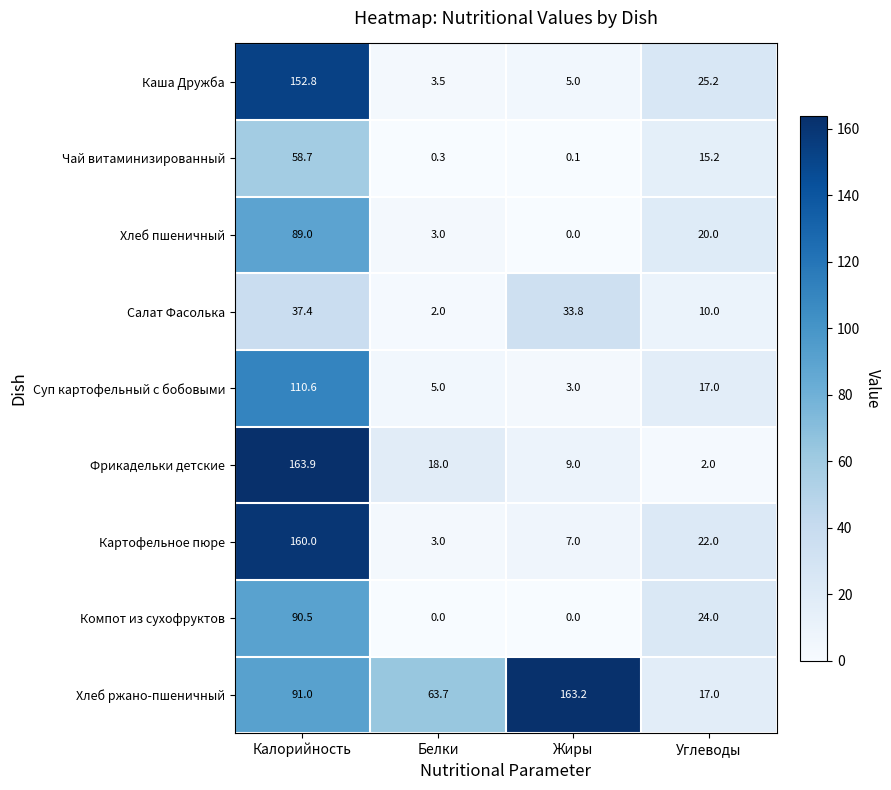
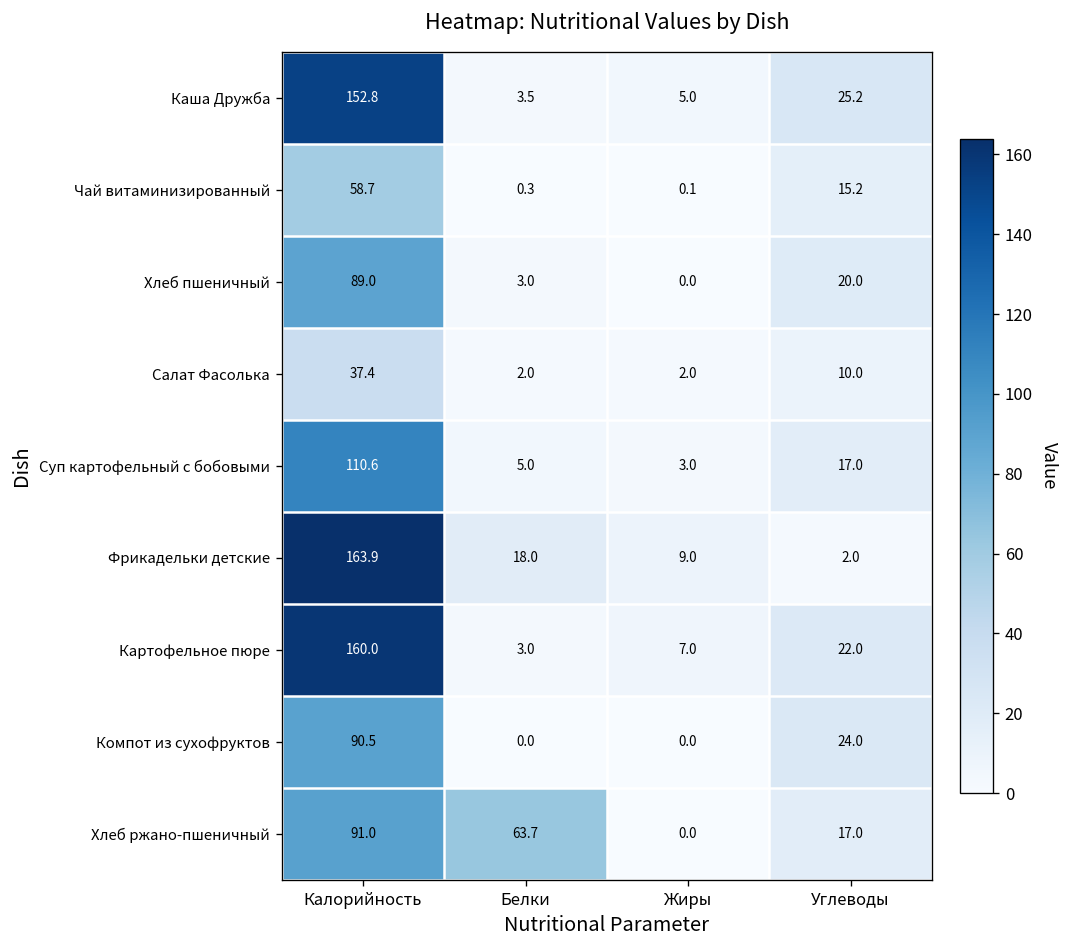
Салат Фасолька, Жиры: 33.8 -> 2.0
Хлеб ржано-пшеничный, Жиры: 163.2 -> 0.0
